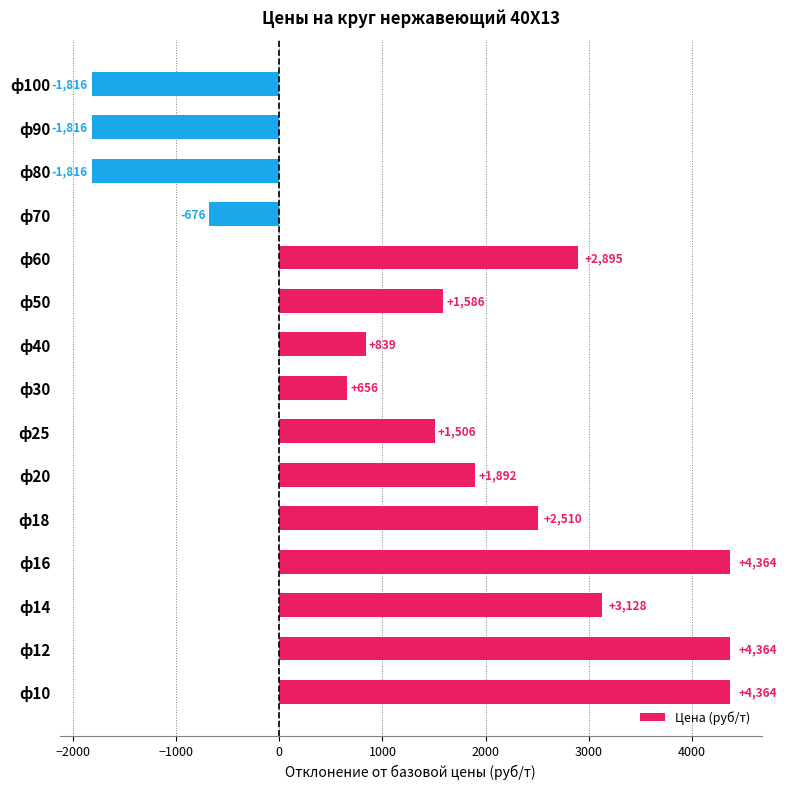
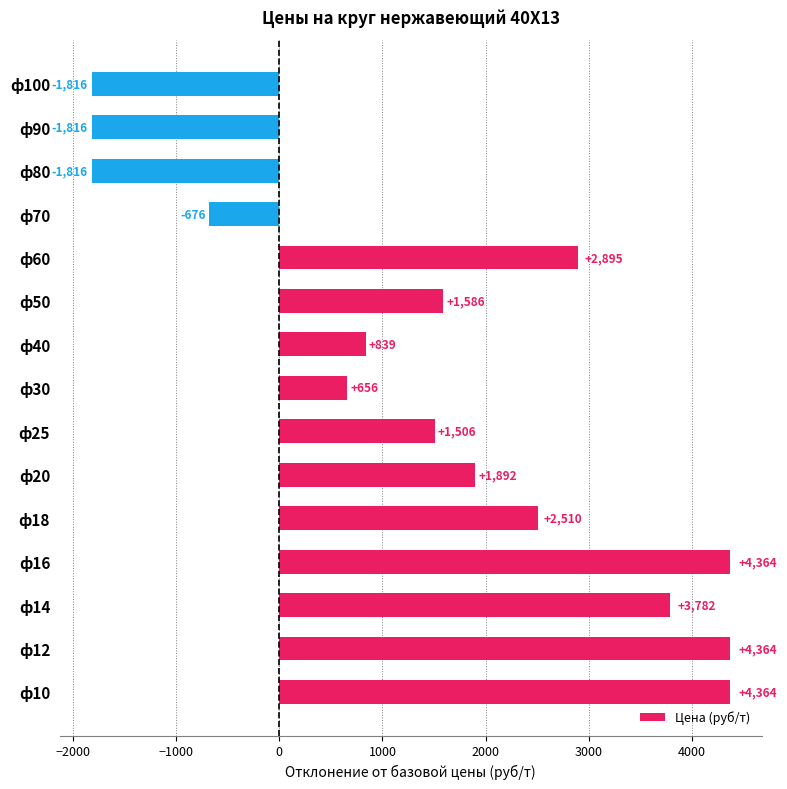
ф14: +3,128 -> +3,782
